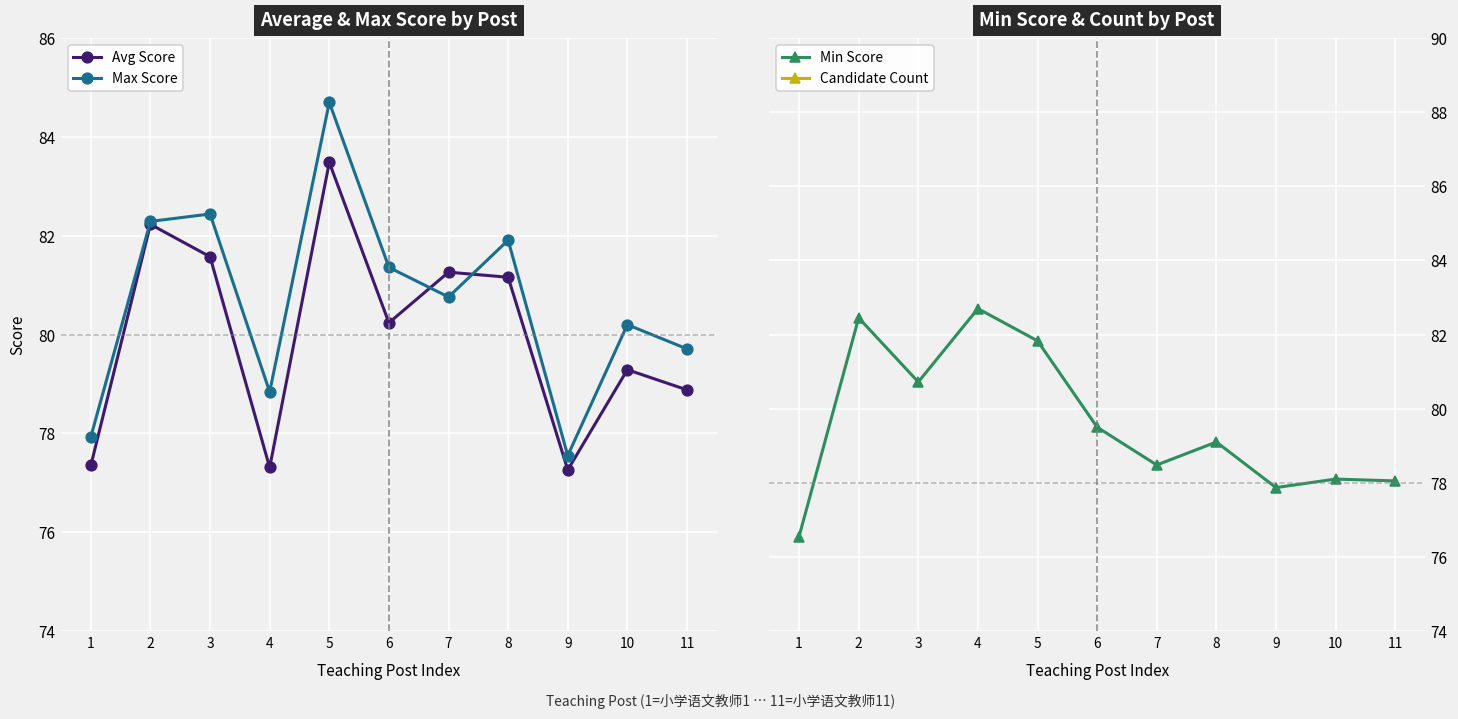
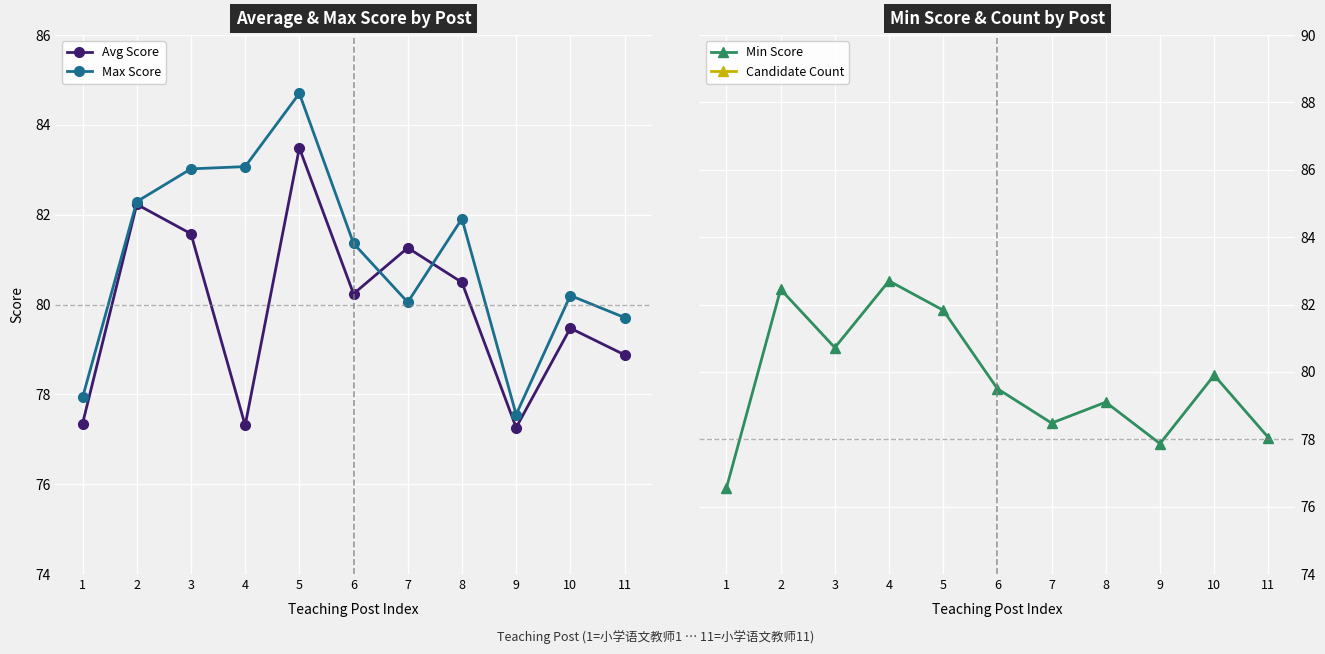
Average & Max Score by Post, Max Score, 3: 82.4 -> 83.0
Average & Max Score by Post, Max Score, 4: 78.8 -> 83.1
Average & Max Score by Post, Max Score, 7: 80.8 -> 80.1
Average & Max Score by Post, Avg Score, 8: 81.2 -> 80.5
Average & Max Score by Post, Avg Score, 10: 79.3 -> 79.5
Min Score & Count by Post, Min Score, 10: 78.1 -> 79.9
